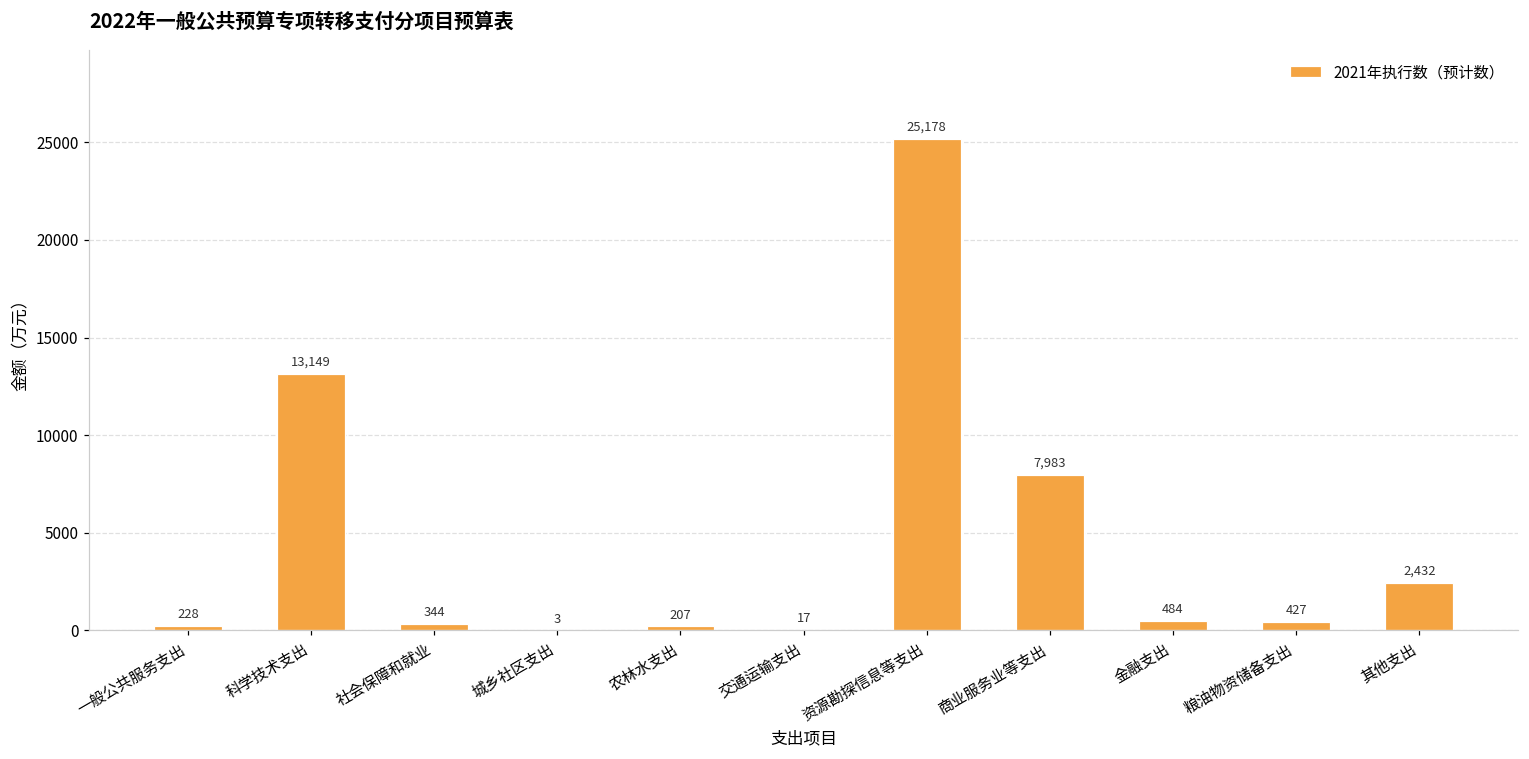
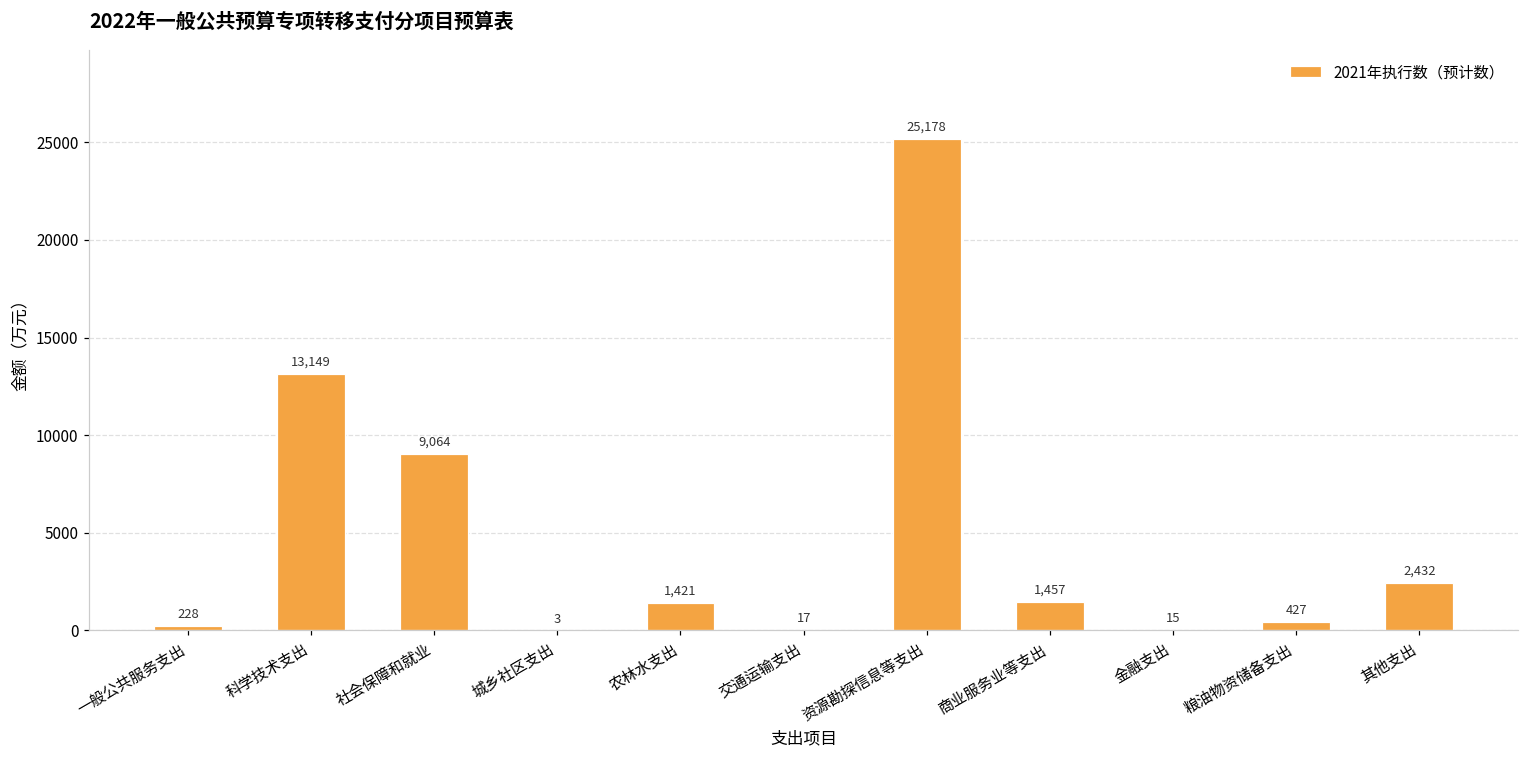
社会保障和就业: 344 -> 9,064
农林水支出: 207 -> 1,421
商业服务业等支出: 7,983 -> 1,457
金融支出: 484 -> 15
